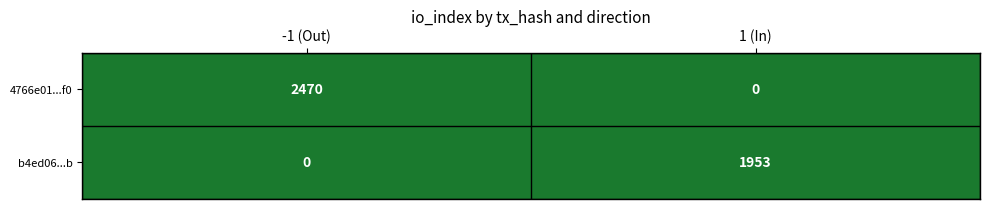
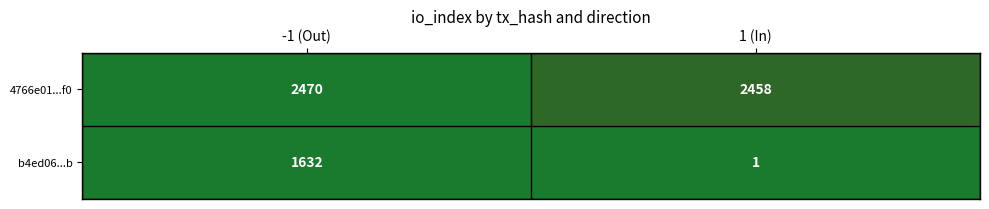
4766e01...f0, 1 (In): 0 -> 2458
b4ed06...b, -1 (Out): 0 -> 1632
b4ed06...b, 1 (In): 1953 -> 1
